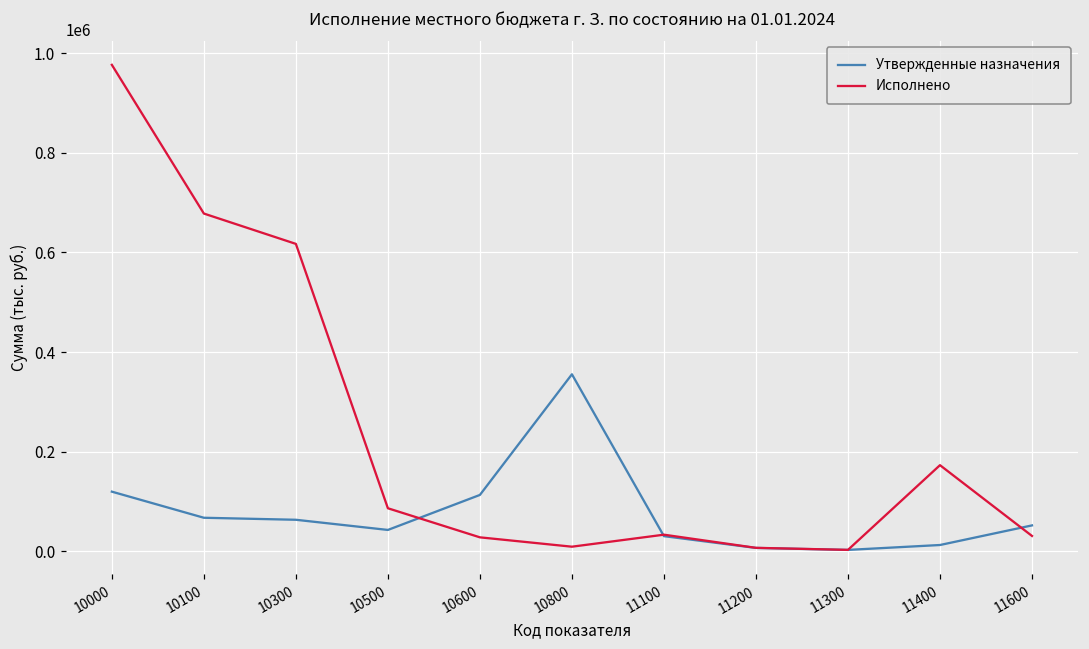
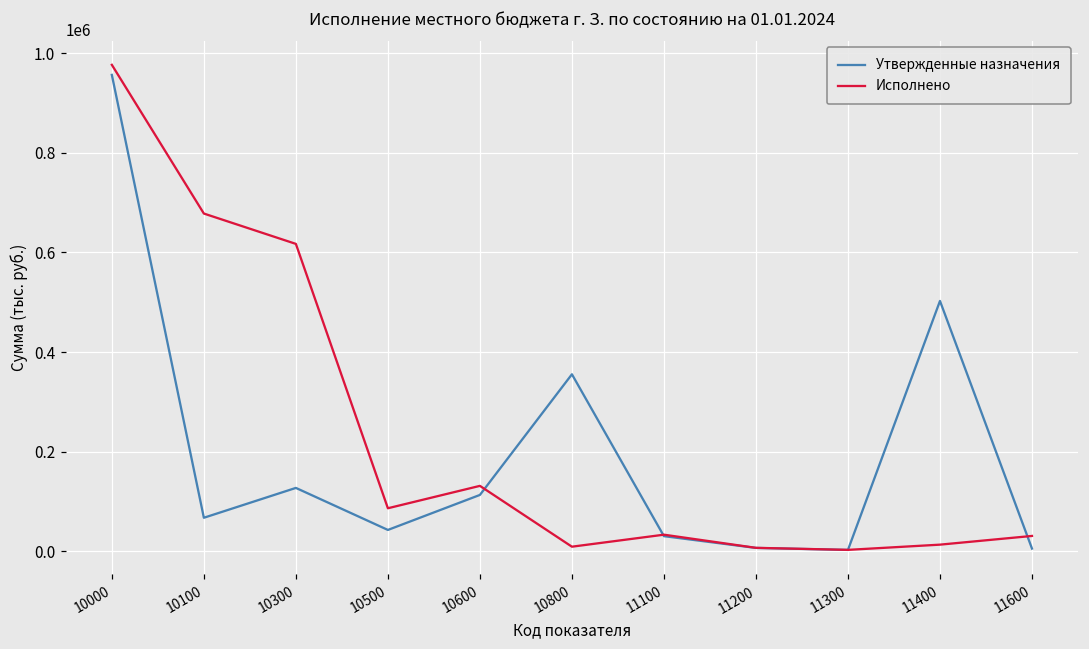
Утвержденные назначения, 10000: 120000 -> 960000
Утвержденные назначения, 10300: 60000 -> 130000
Исполнено, 10600: 30000 -> 130000
Утвержденные назначения, 11400: 10000 -> 500000
Исполнено, 11400: 170000 -> 10000
Утвержденные назначения, 11600: 50000 -> 10000
